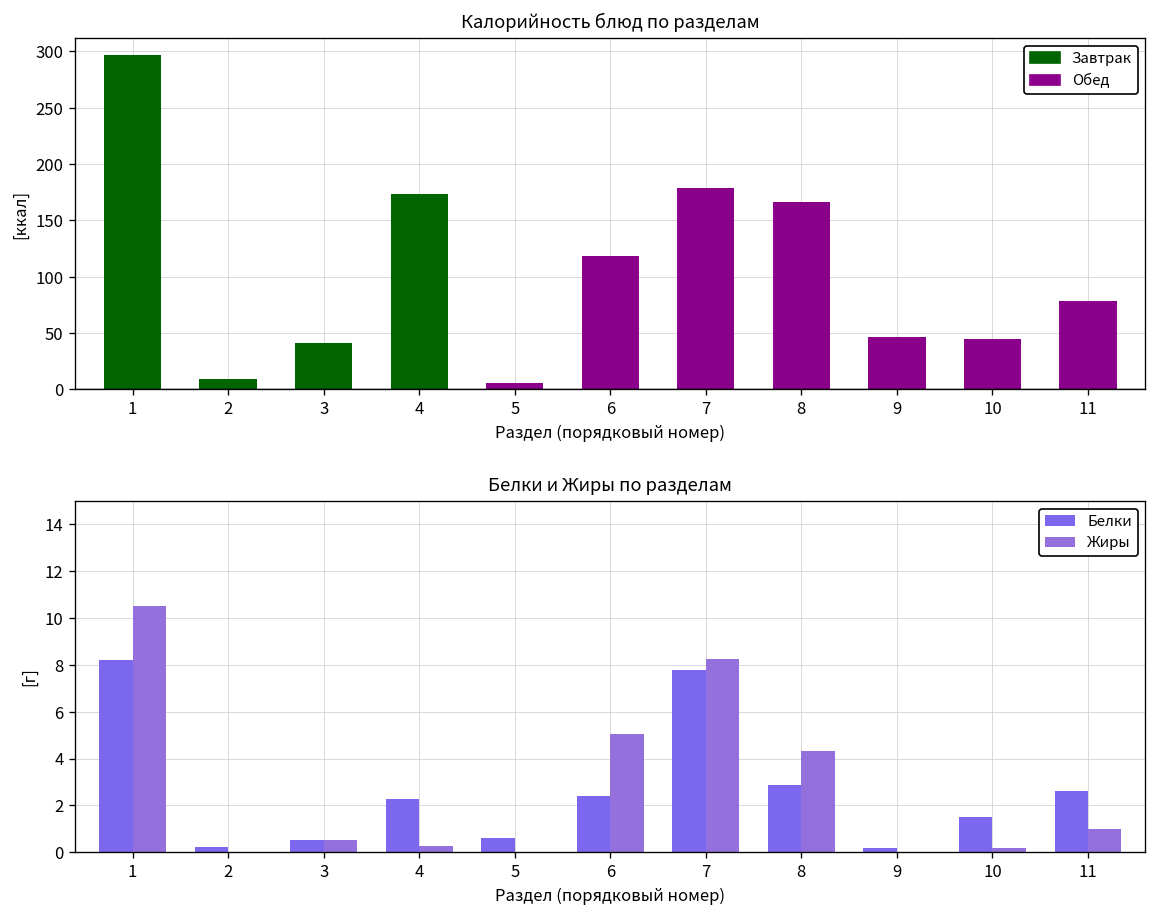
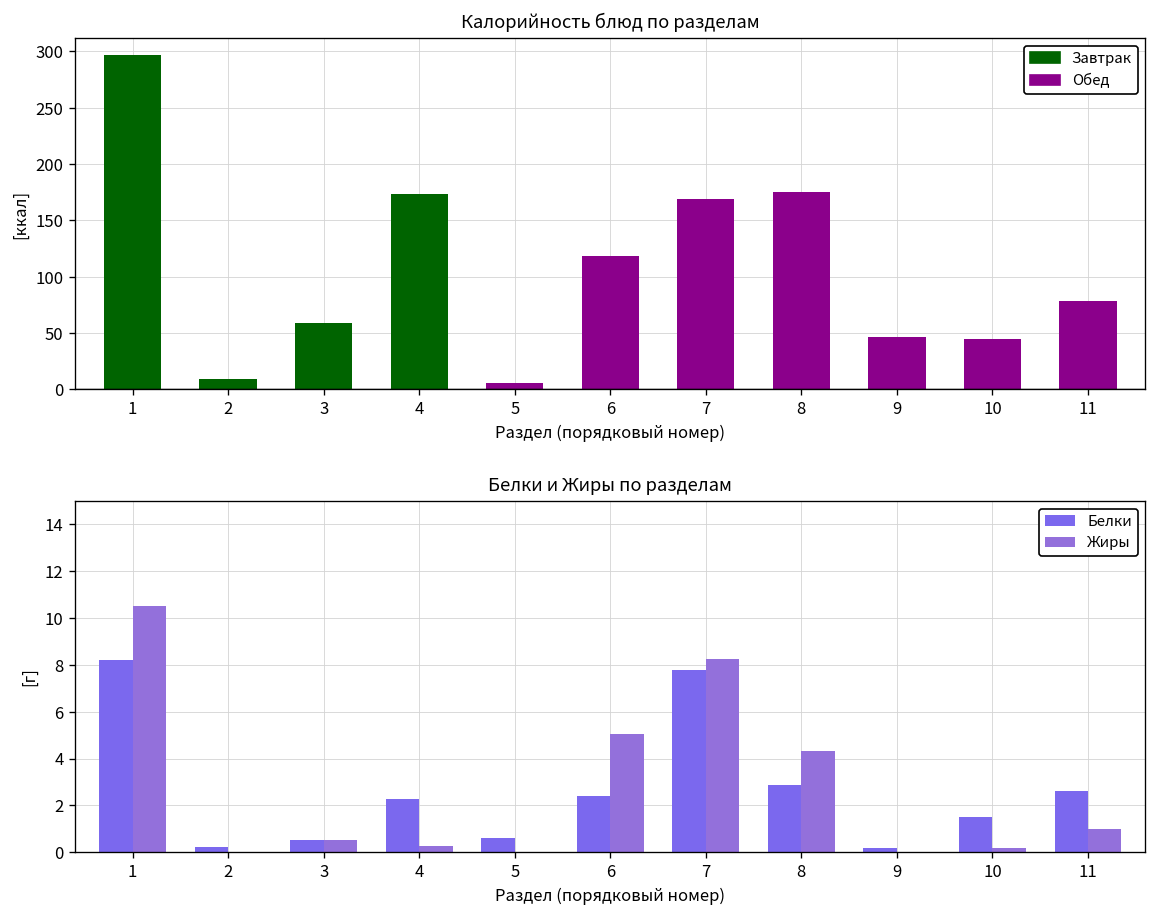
Калорийность блюд по разделам, 3: 40 -> 60
Калорийность блюд по разделам, 7: 180 -> 170
Калорийность блюд по разделам, 8: 170 -> 180
